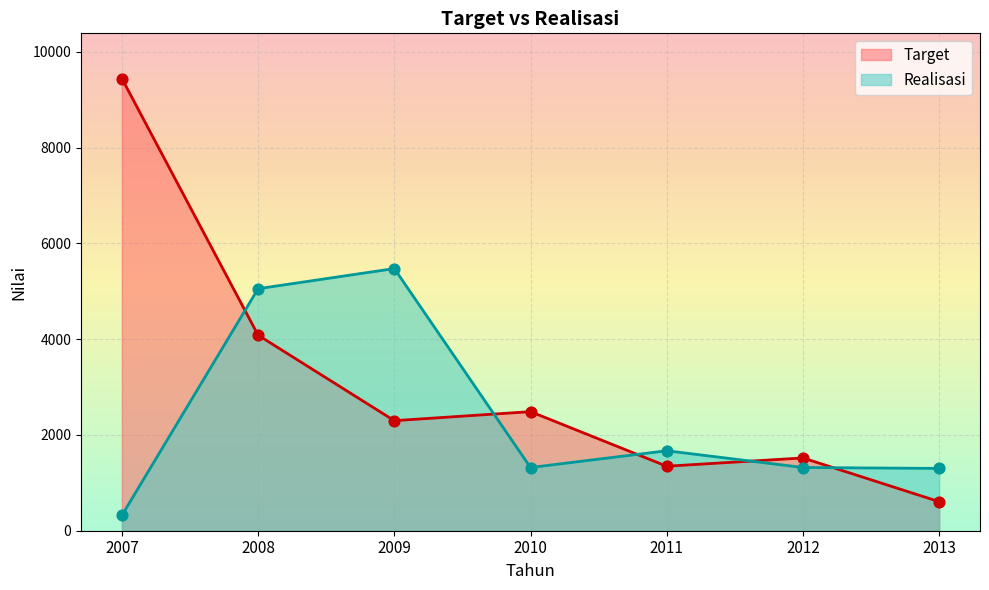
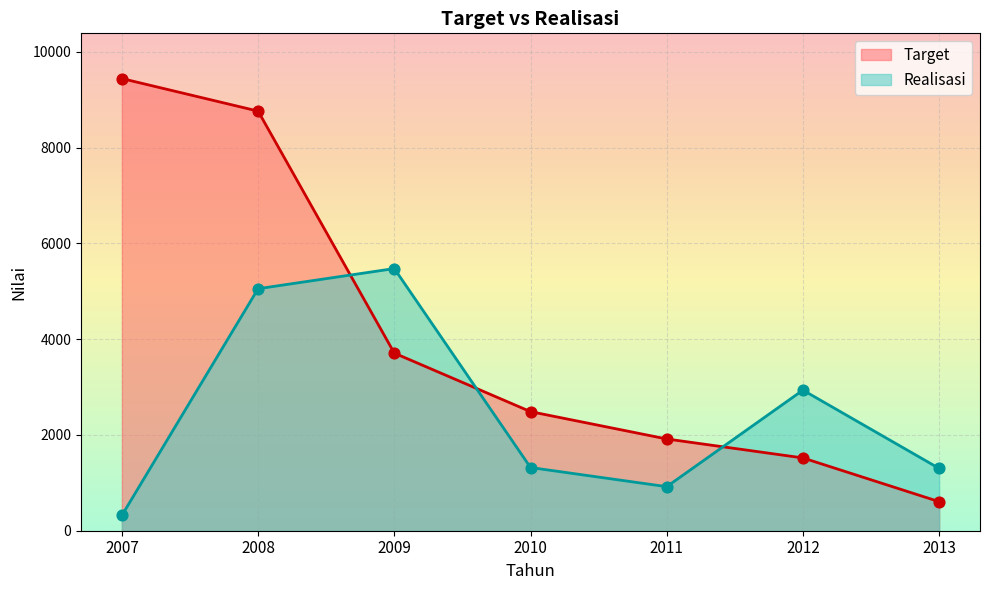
Target, 2008: 4100 -> 8800
Target, 2009: 2300 -> 3700
Target, 2011: 1300 -> 1900
Realisasi, 2011: 1700 -> 900
Realisasi, 2012: 1300 -> 2900
